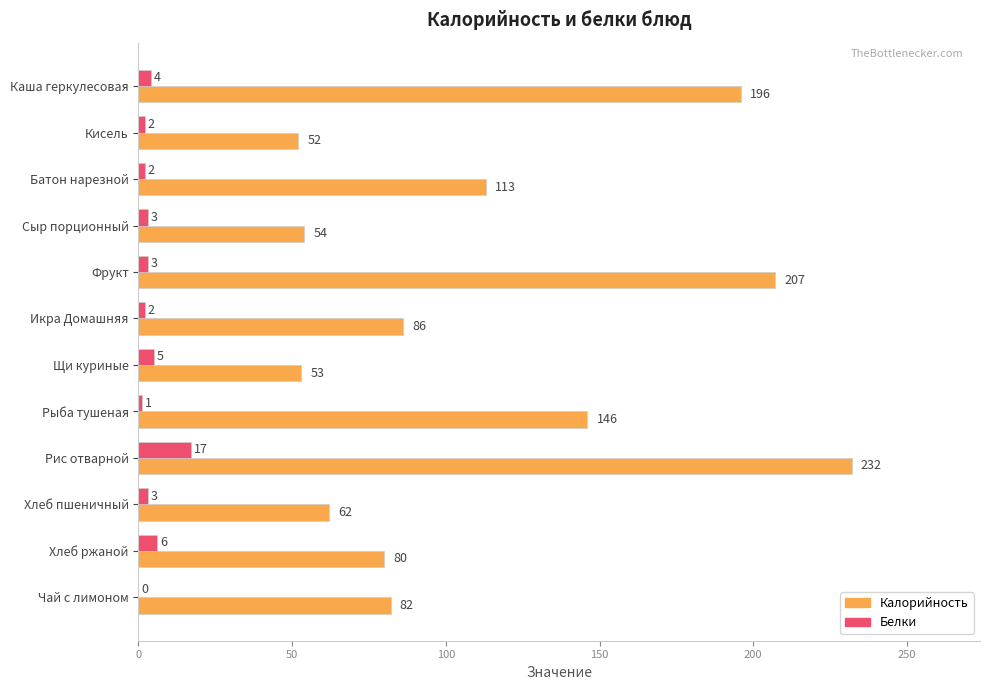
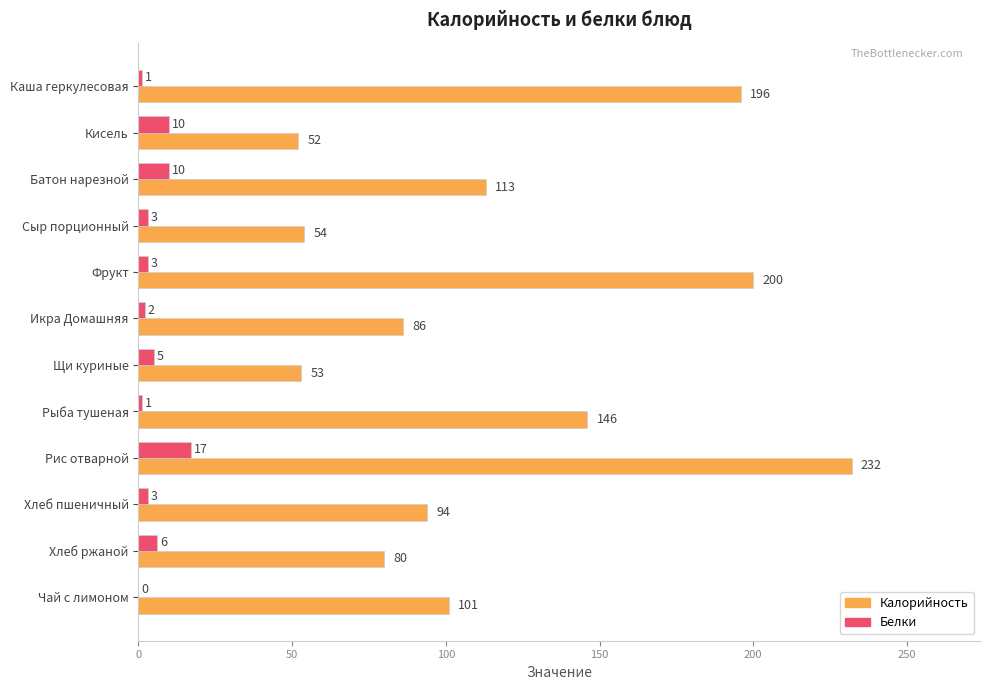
Белки, Каша геркулесовая: 4 -> 1
Белки, Кисель: 2 -> 10
Белки, Батон нарезной: 2 -> 10
Калорийность, Фрукт: 207 -> 200
Калорийность, Хлеб пшеничный: 62 -> 94
Калорийность, Чай с лимоном: 82 -> 101
